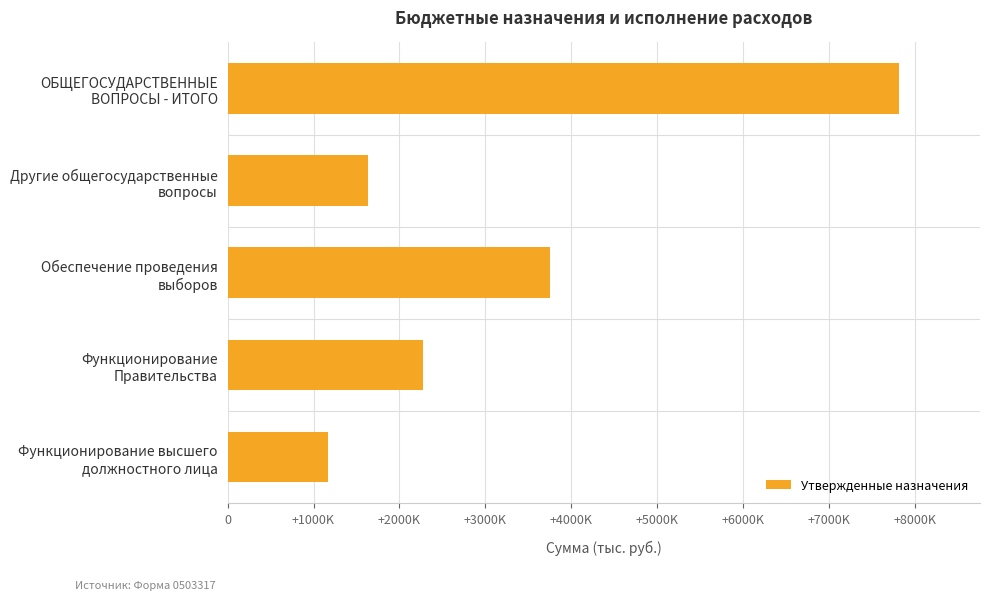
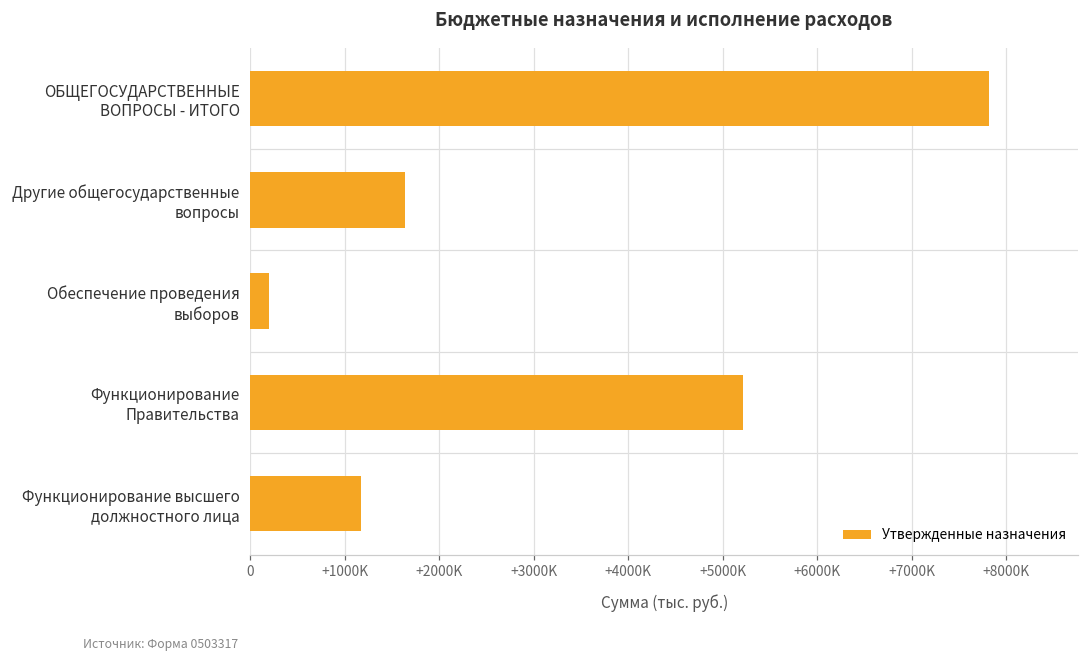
Обеспечение проведения выборов: +3700000 -> +200000
Функционирование Правительства: +2300000 -> +5200000
